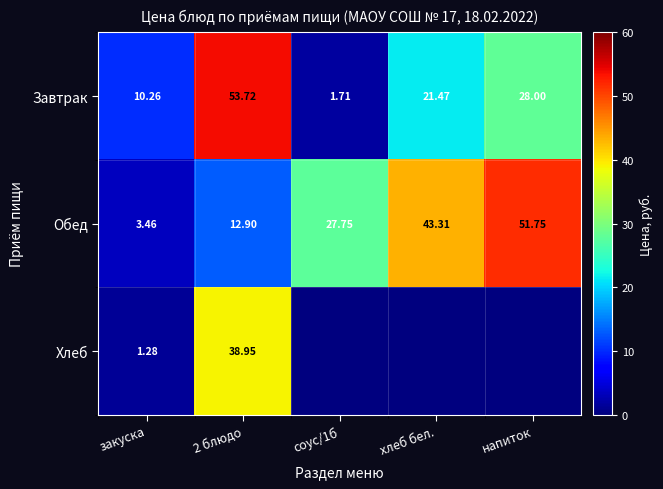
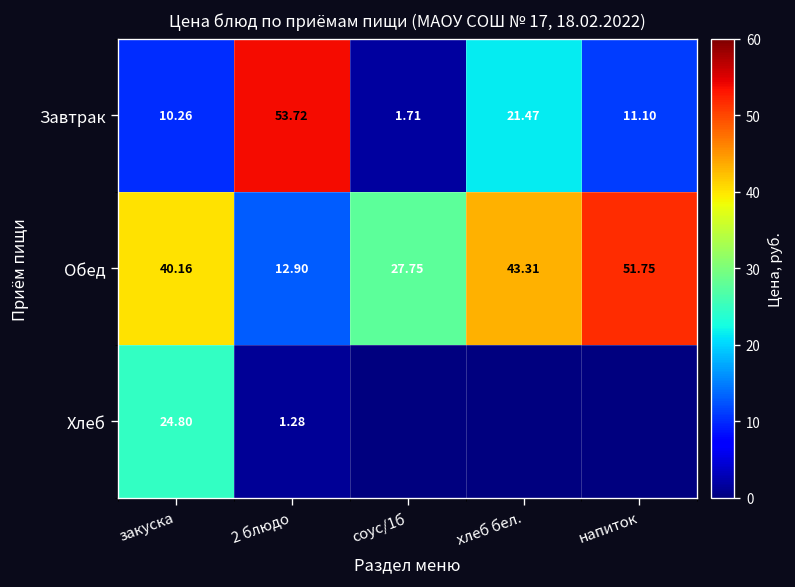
Завтрак, напиток: 28.00 -> 11.10
Обед, закуска: 3.46 -> 40.16
Хлеб, закуска: 1.28 -> 24.80
Хлеб, 2 блюдо: 38.95 -> 1.28
